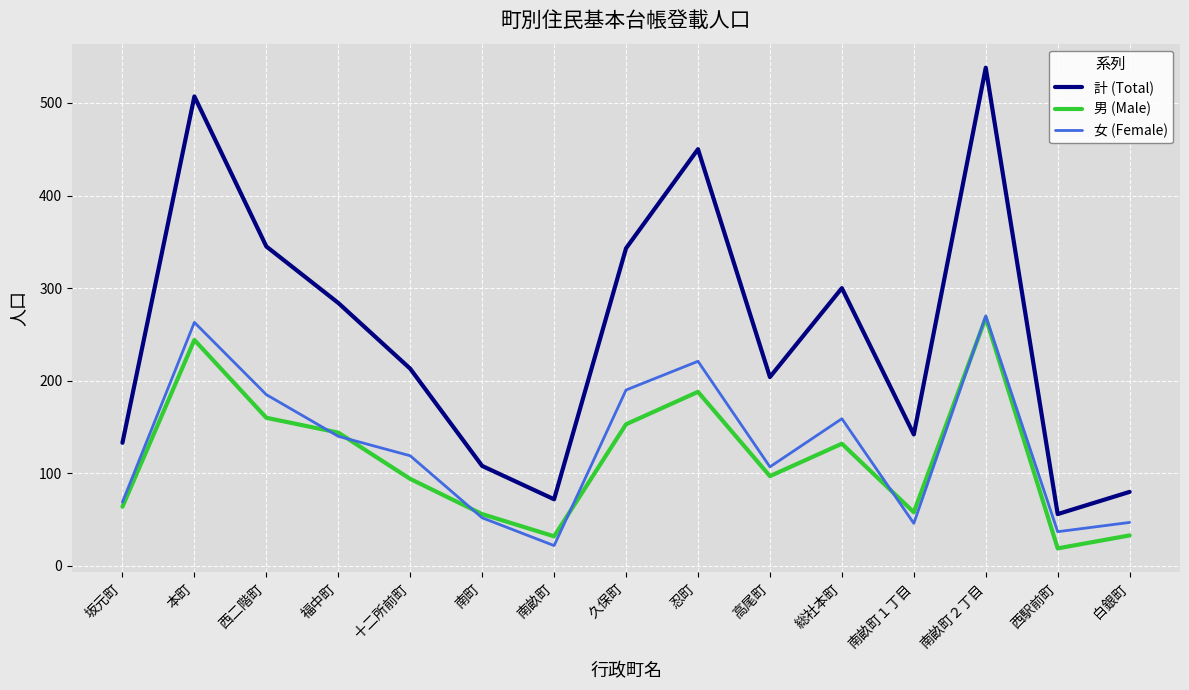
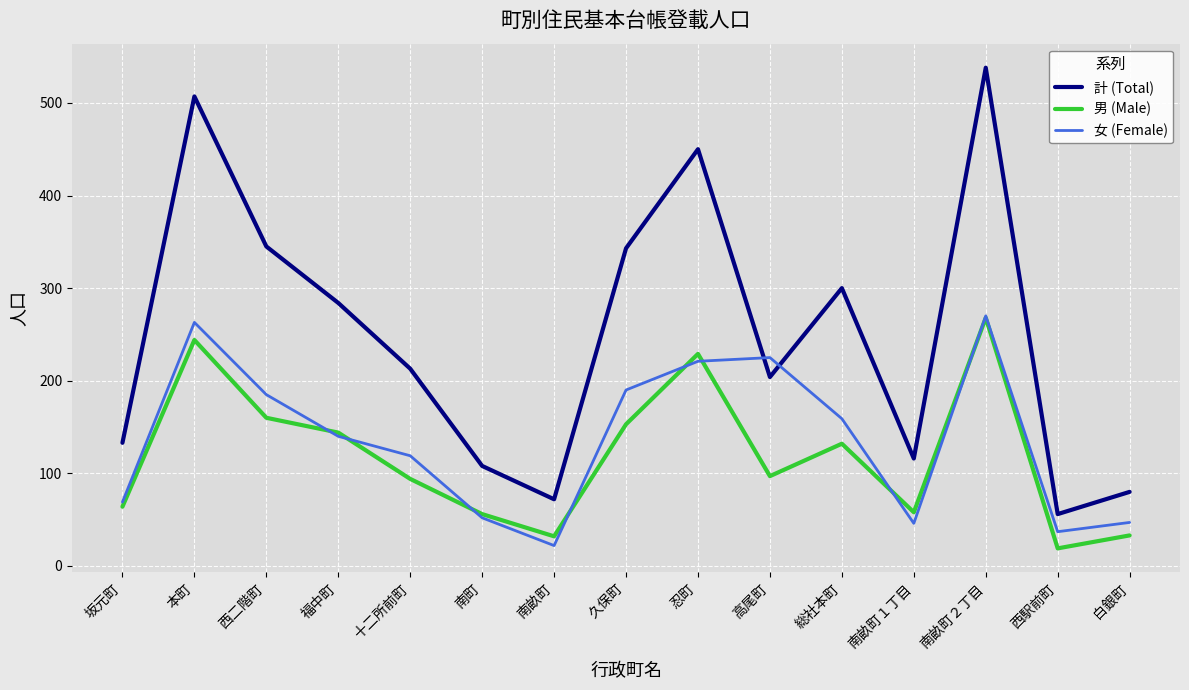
男 (Male), 忍町: 190 -> 230
女 (Female), 高尾町: 110 -> 230
計 (Total), 南畝町１丁目: 140 -> 120
